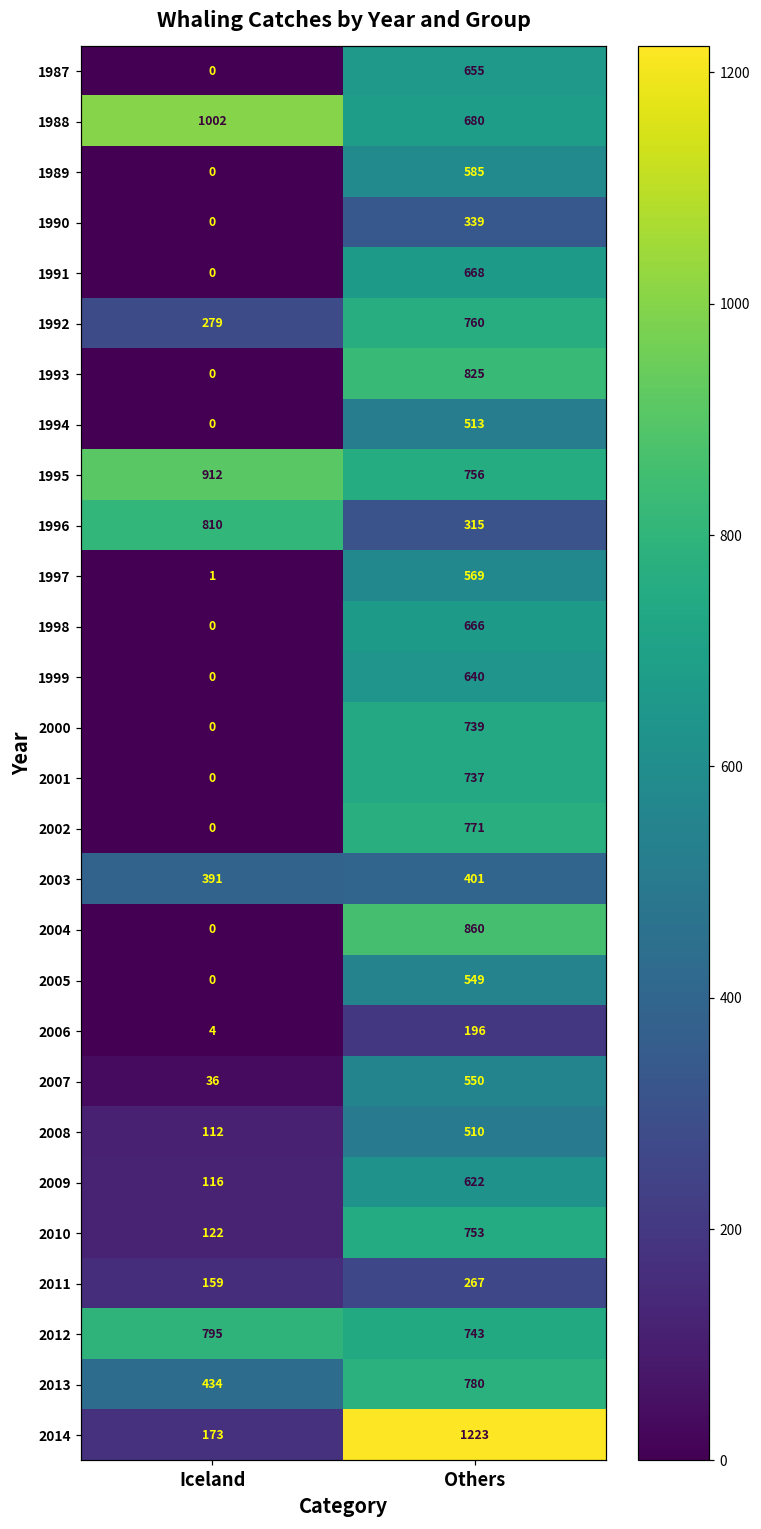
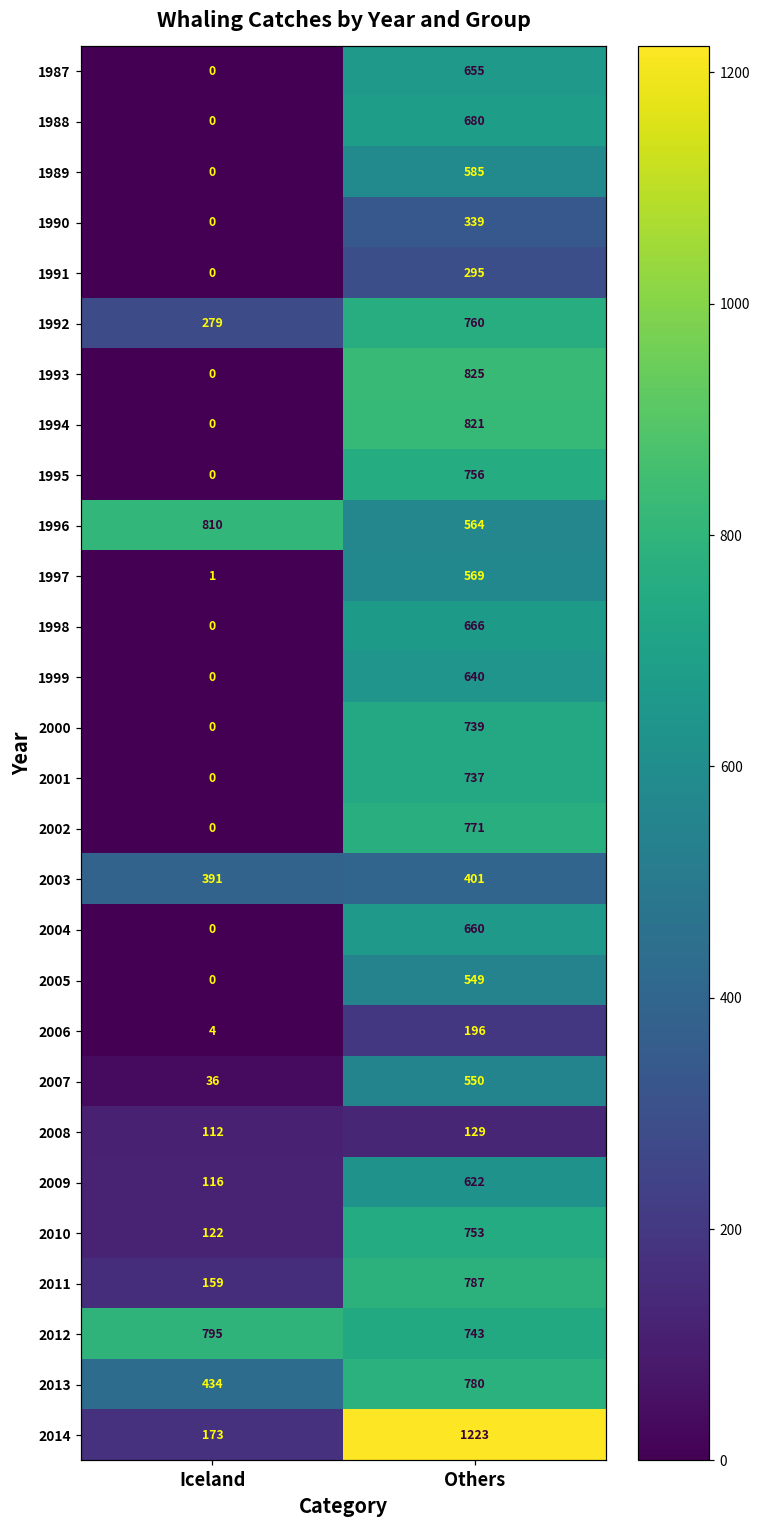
1988, Iceland: 1002 -> 0
1991, Others: 668 -> 295
1994, Others: 513 -> 821
1995, Iceland: 912 -> 0
1996, Others: 315 -> 564
2004, Others: 860 -> 660
2008, Others: 510 -> 129
2011, Others: 267 -> 787
